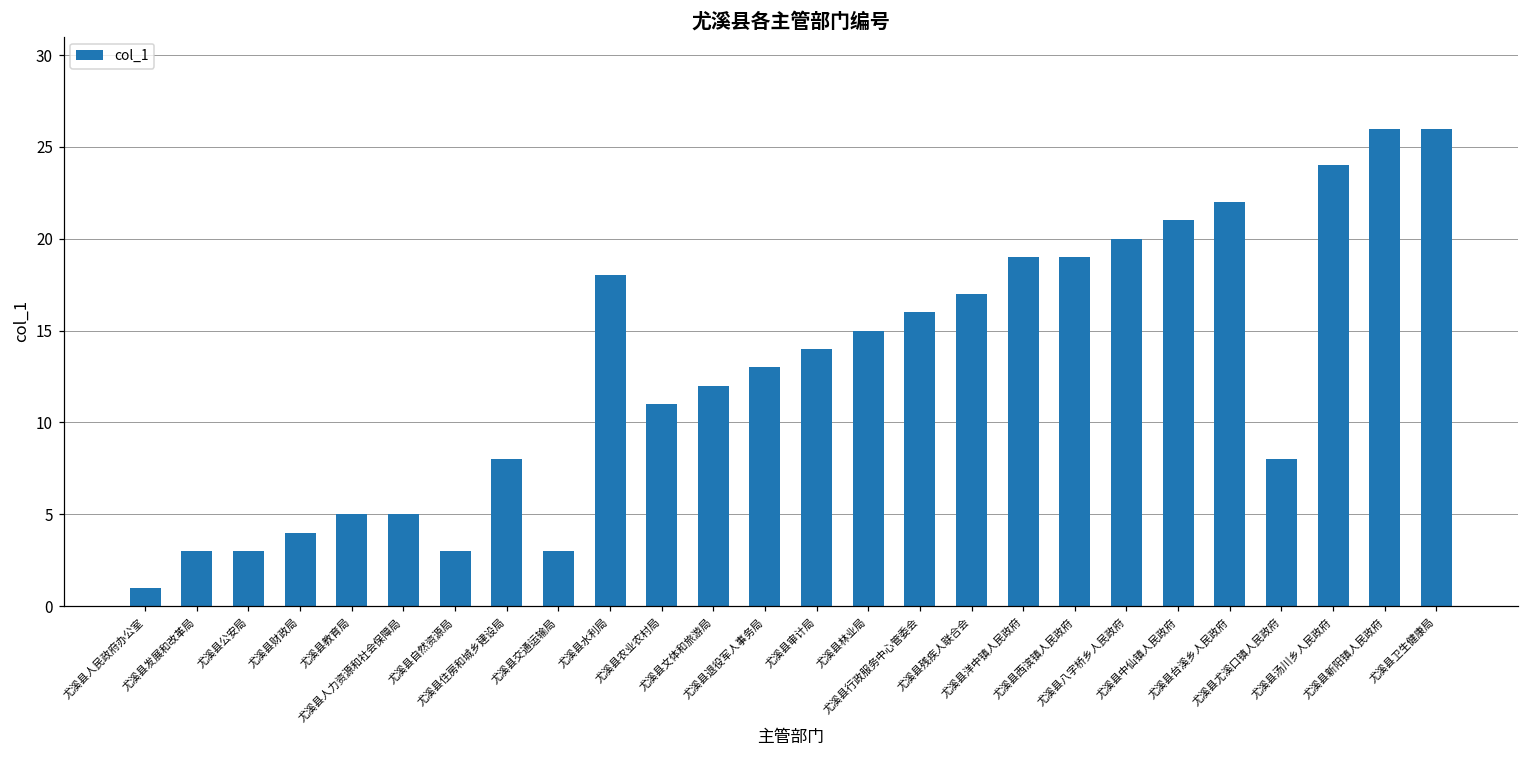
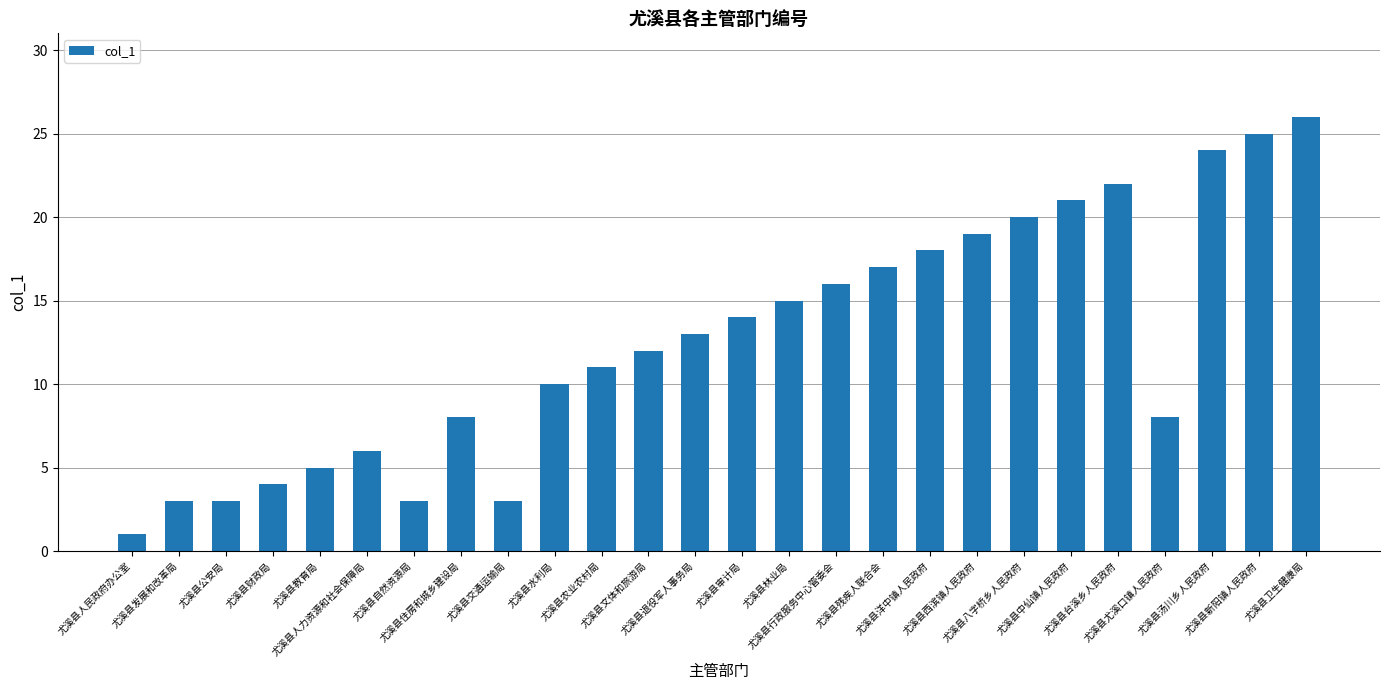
尤溪县人力资源和社会保障局: 5 -> 6
尤溪县水利局: 18 -> 10
尤溪县洋中镇人民政府: 19 -> 18
尤溪县新阳镇人民政府: 26 -> 25
